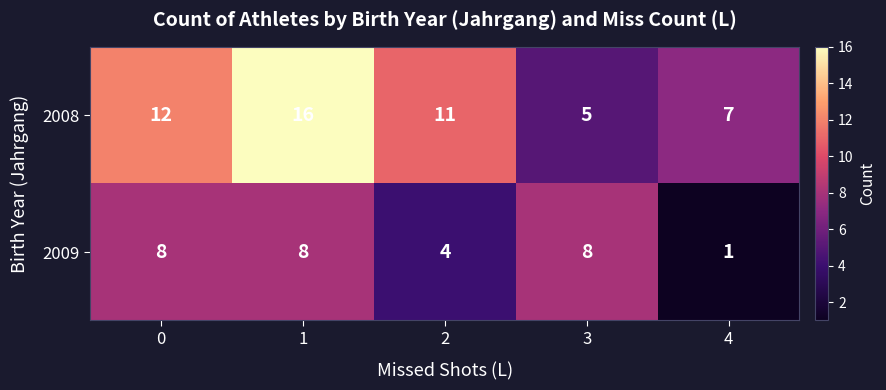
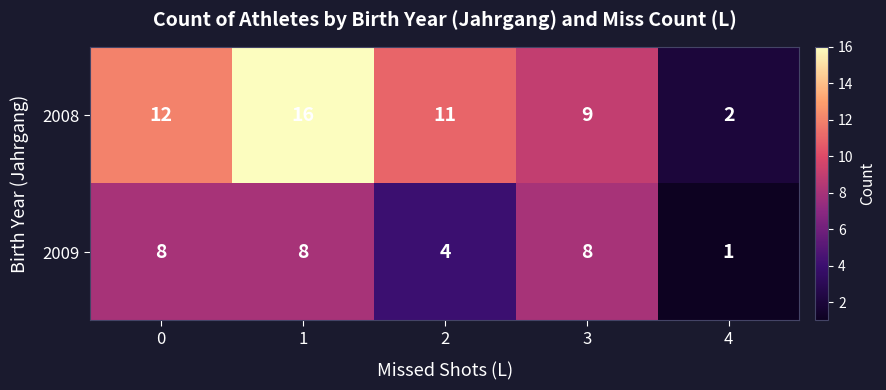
2008, 3: 5 -> 9
2008, 4: 7 -> 2
